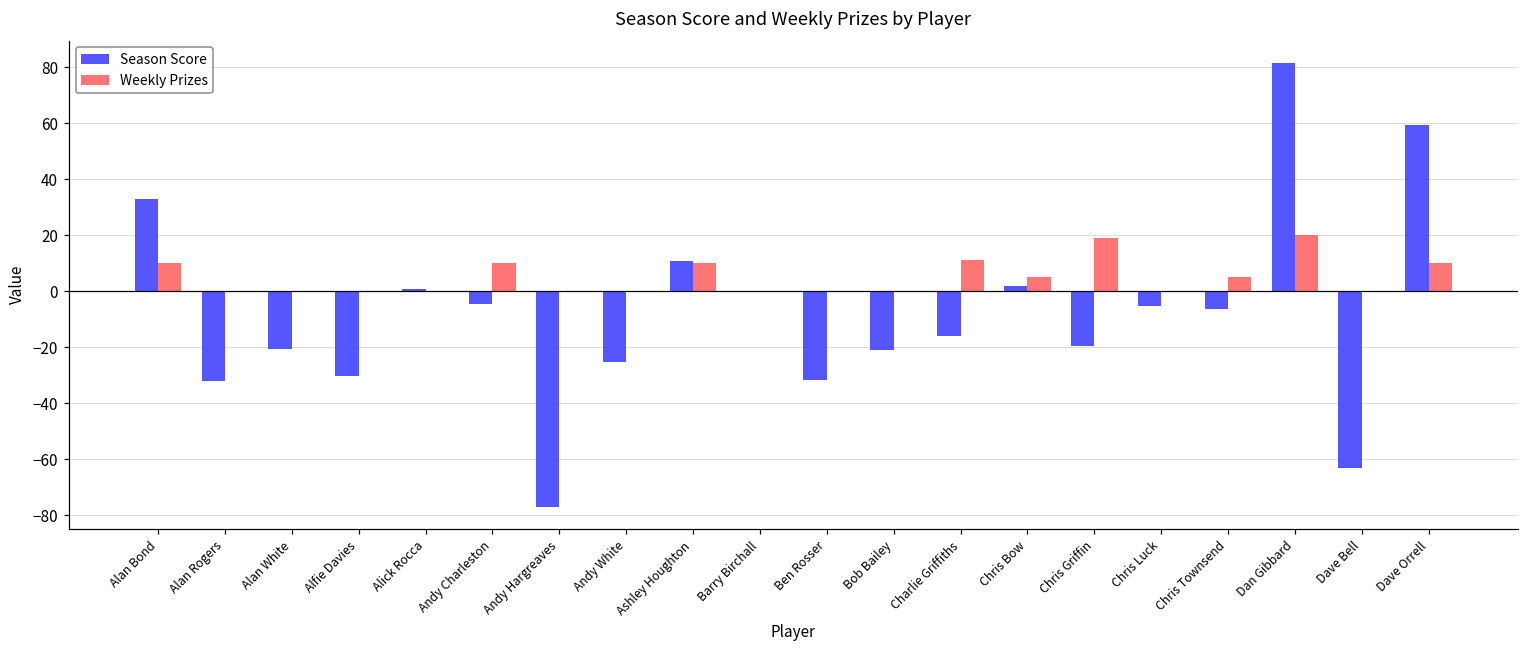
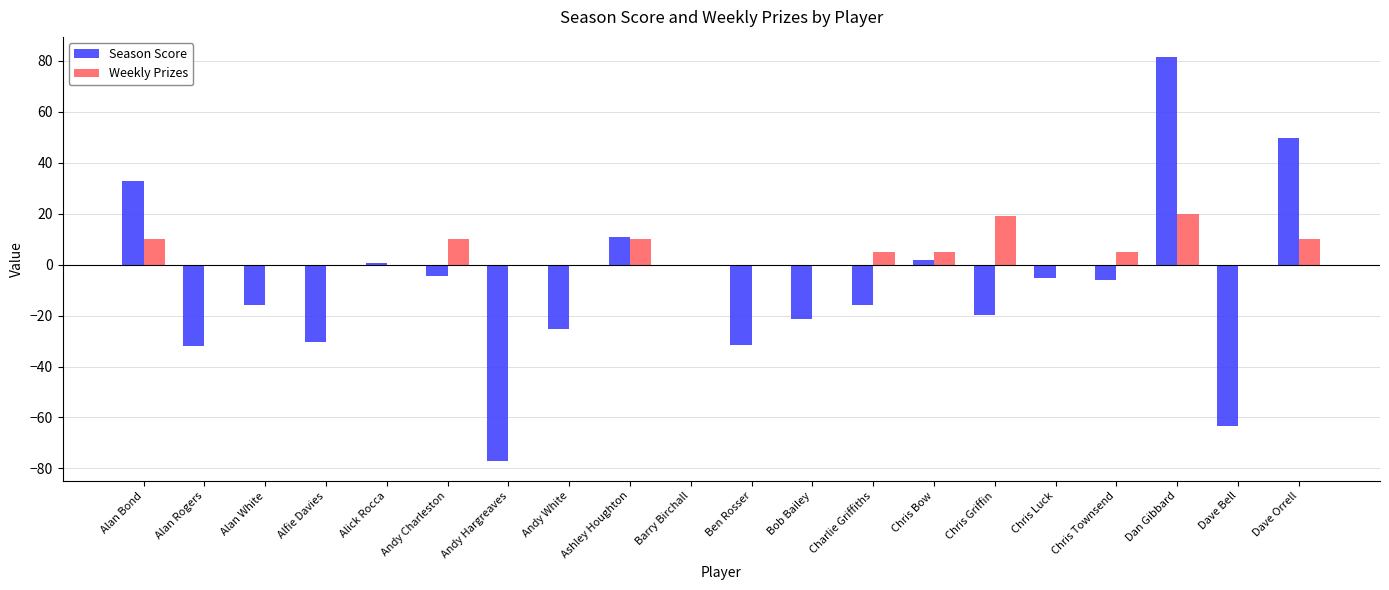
Season Score, Alan White: -21 -> -16
Weekly Prizes, Charlie Griffiths: 11 -> 5
Season Score, Dave Orrell: 59 -> 50
